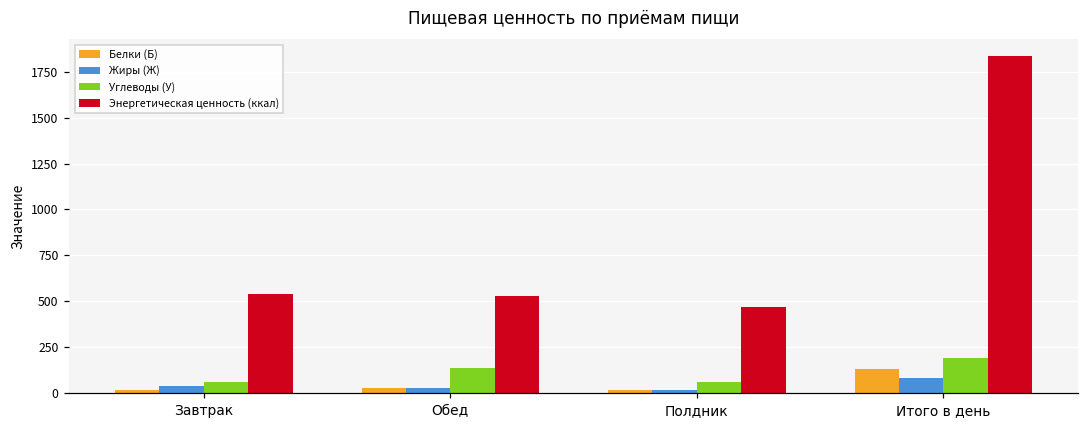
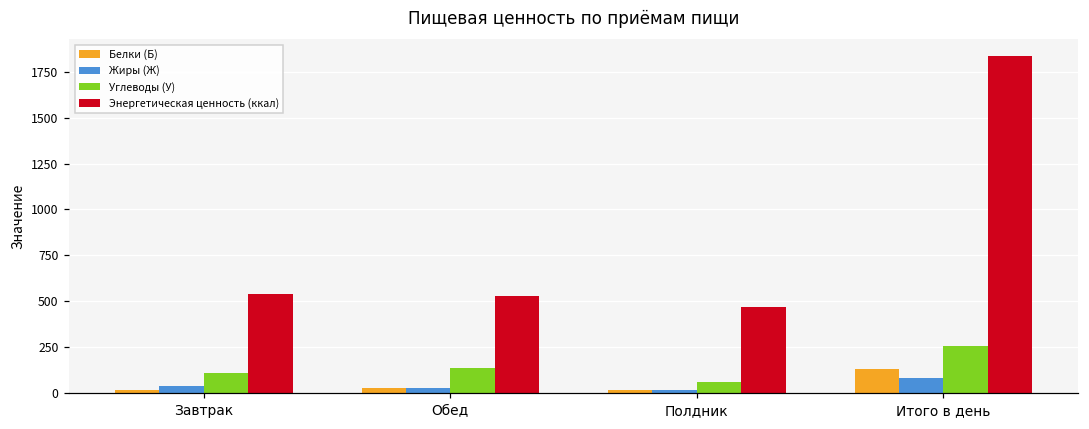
Углеводы (У), Завтрак: 60 -> 110
Углеводы (У), Итого в день: 190 -> 260
